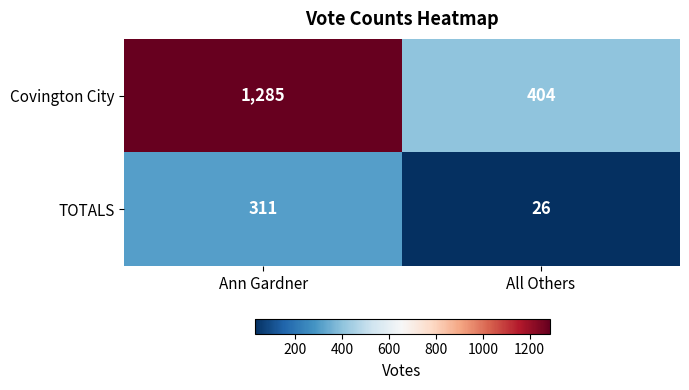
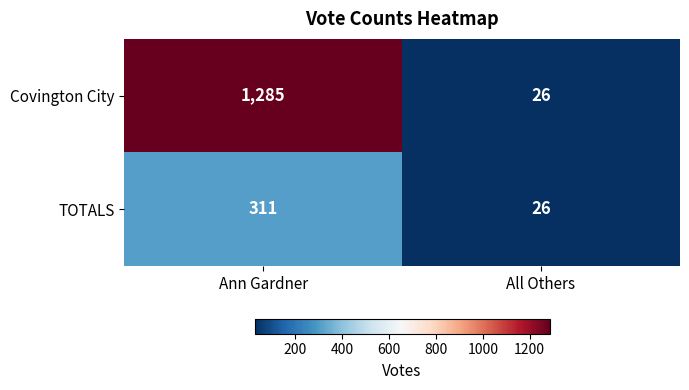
Covington City, All Others: 404 -> 26
